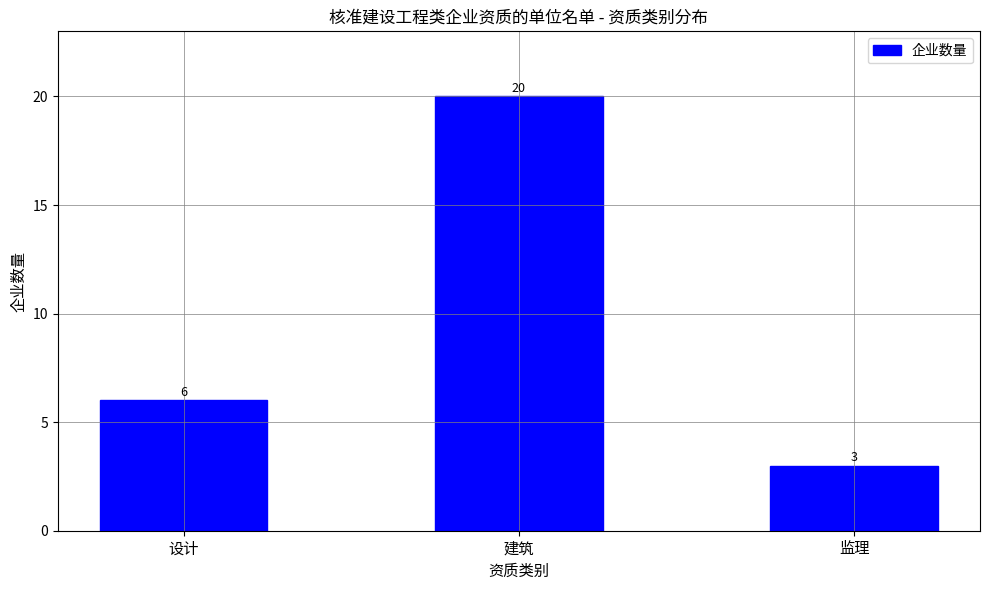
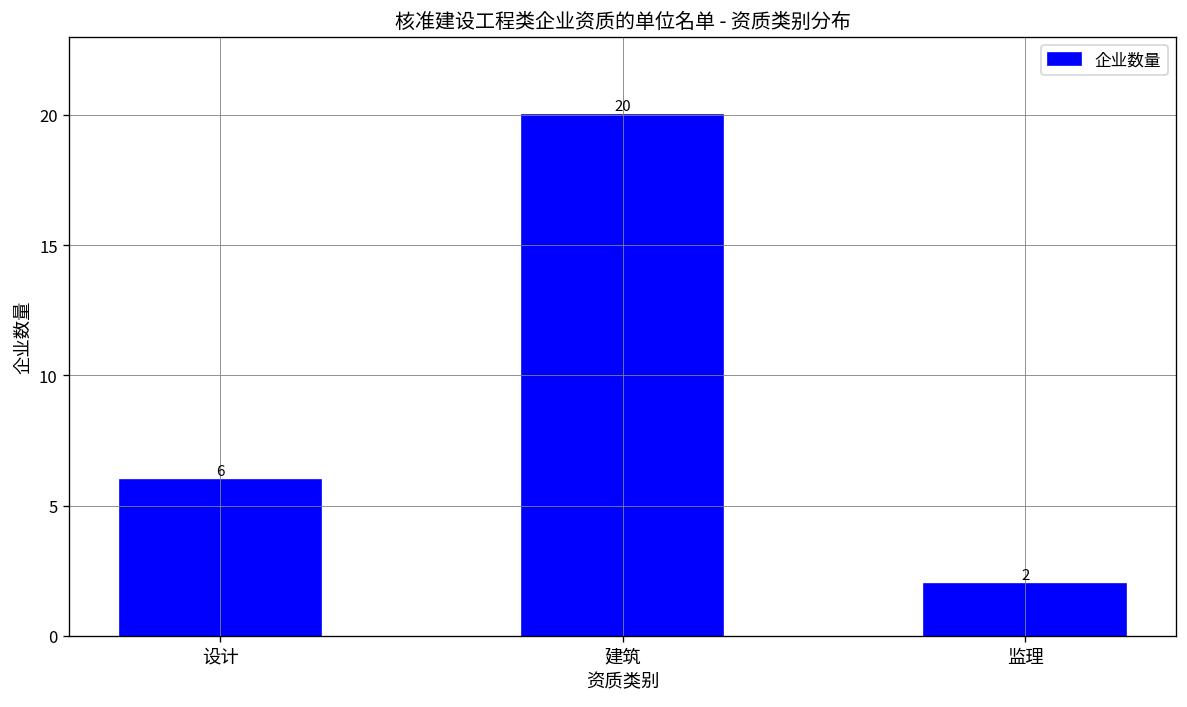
监理: 3 -> 2
